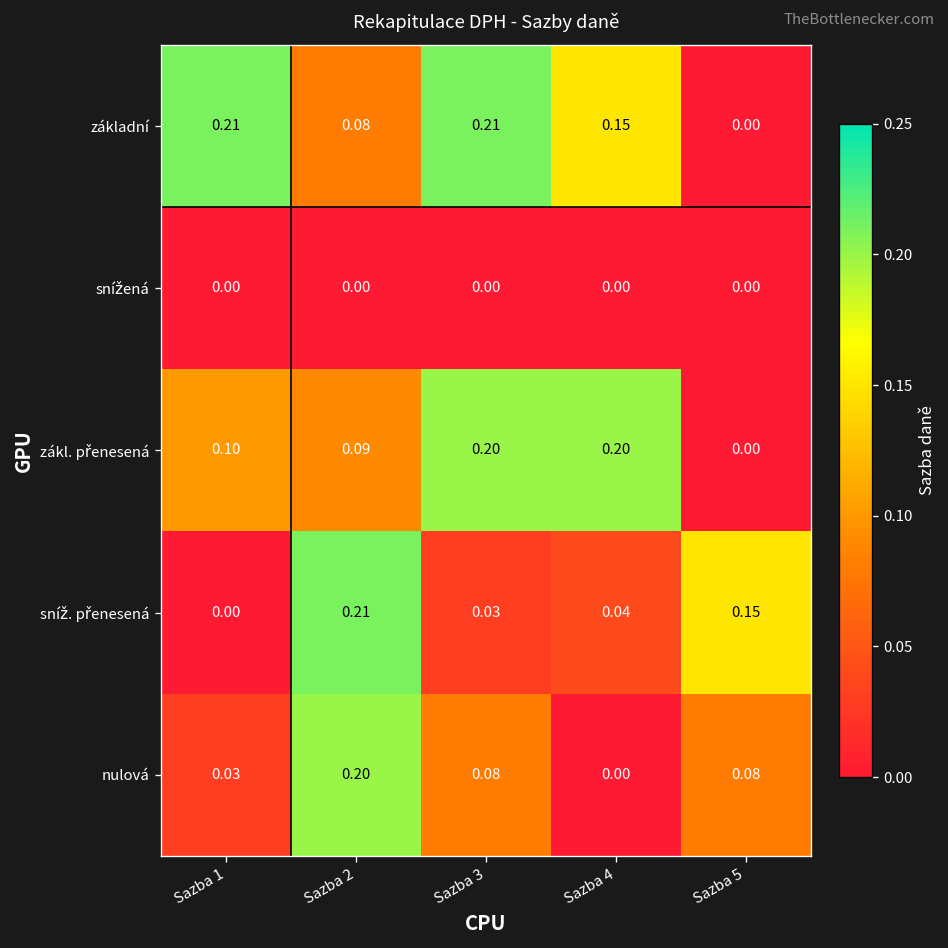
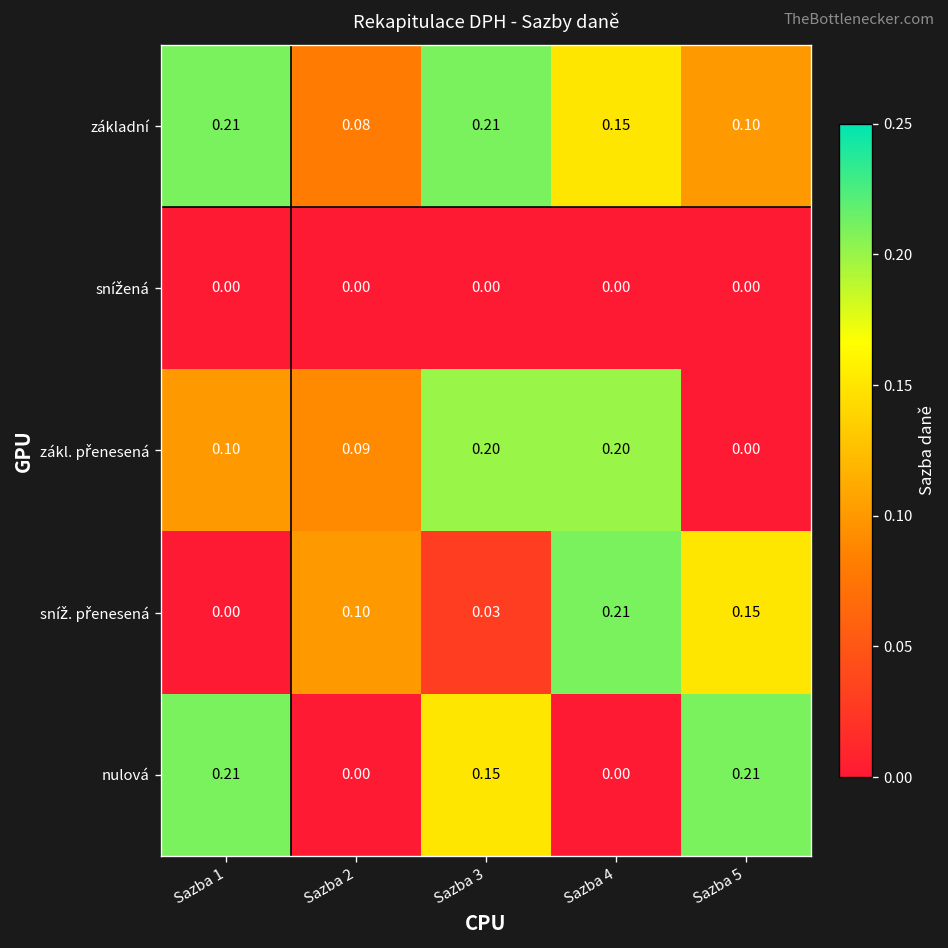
základní, Sazba 5: 0.00 -> 0.10
sníž. přenesená, Sazba 2: 0.21 -> 0.10
sníž. přenesená, Sazba 4: 0.04 -> 0.21
nulová, Sazba 1: 0.03 -> 0.21
nulová, Sazba 2: 0.20 -> 0.00
nulová, Sazba 3: 0.08 -> 0.15
nulová, Sazba 5: 0.08 -> 0.21
